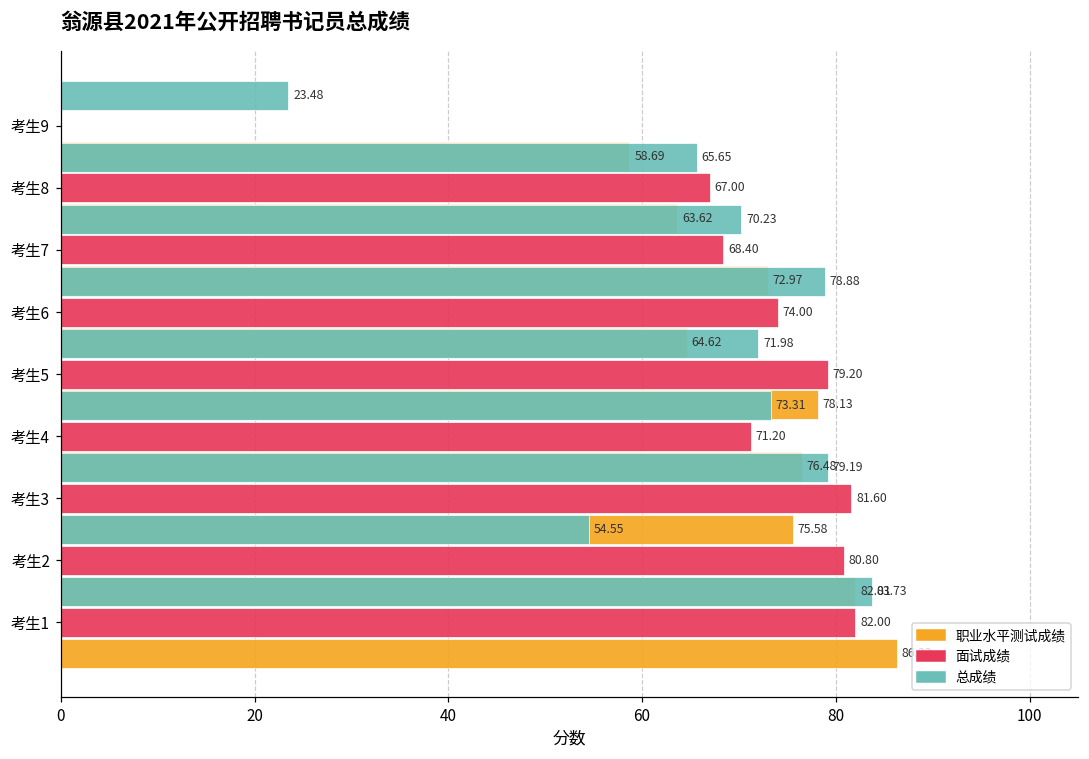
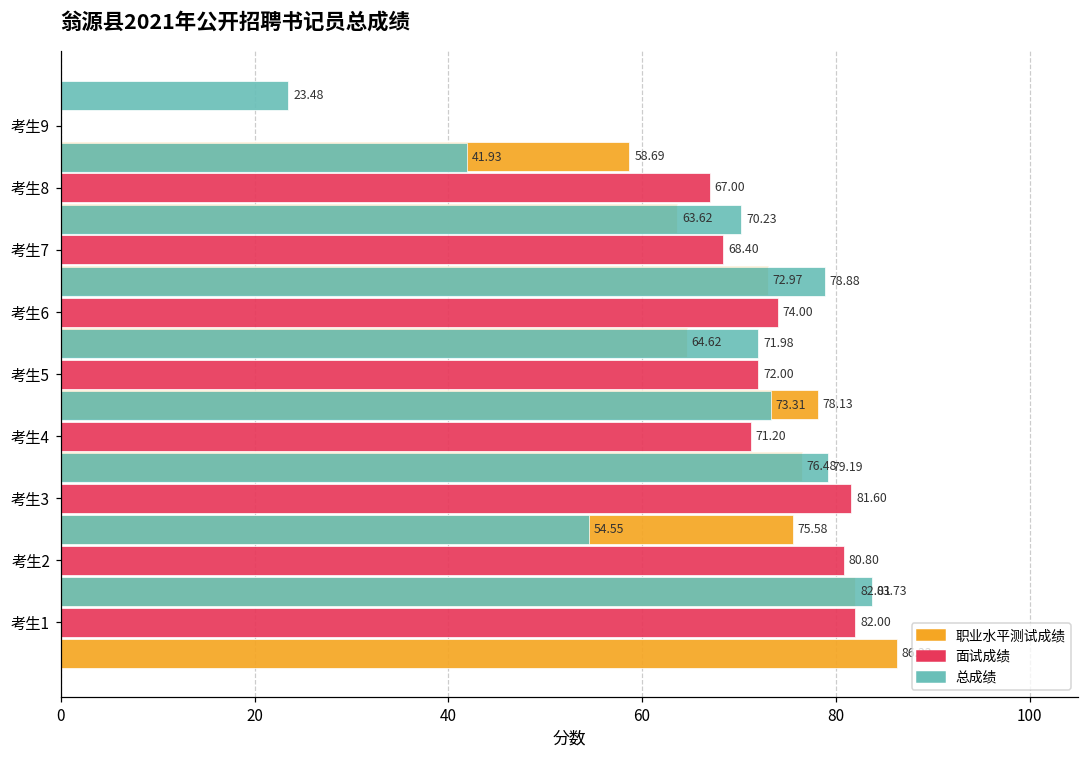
总成绩, 考生8: 65.65 -> 41.93
面试成绩, 考生5: 79.20 -> 72.00
